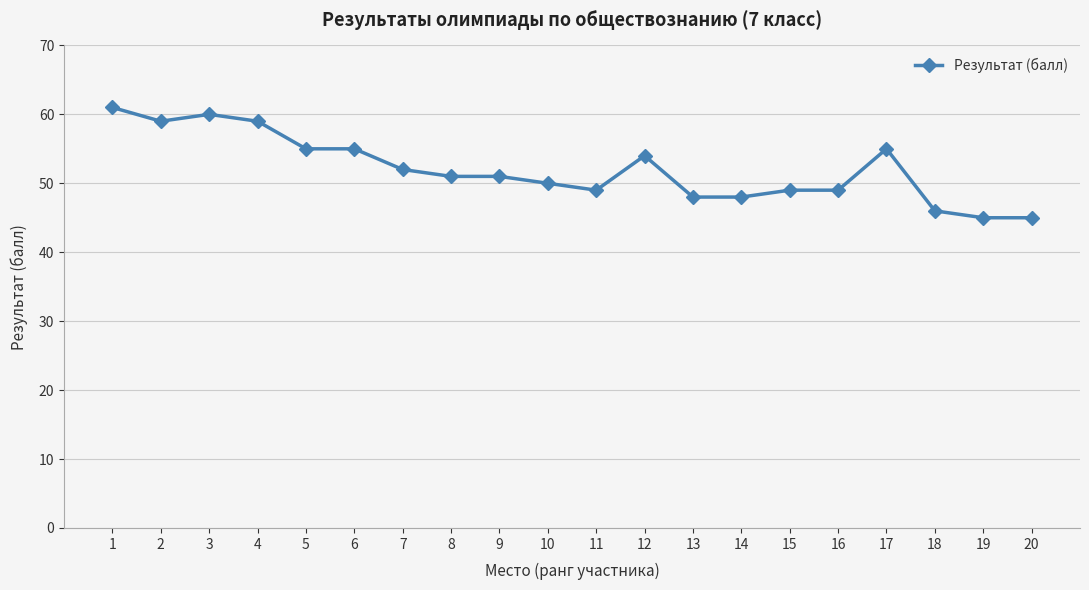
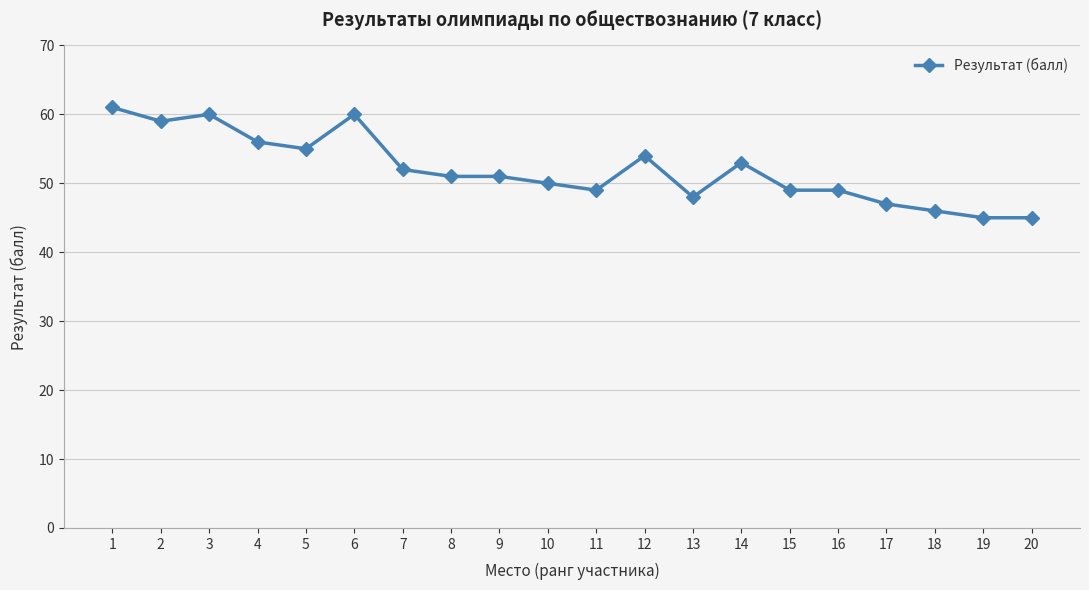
4: 59 -> 56
6: 55 -> 60
14: 48 -> 53
17: 55 -> 47
